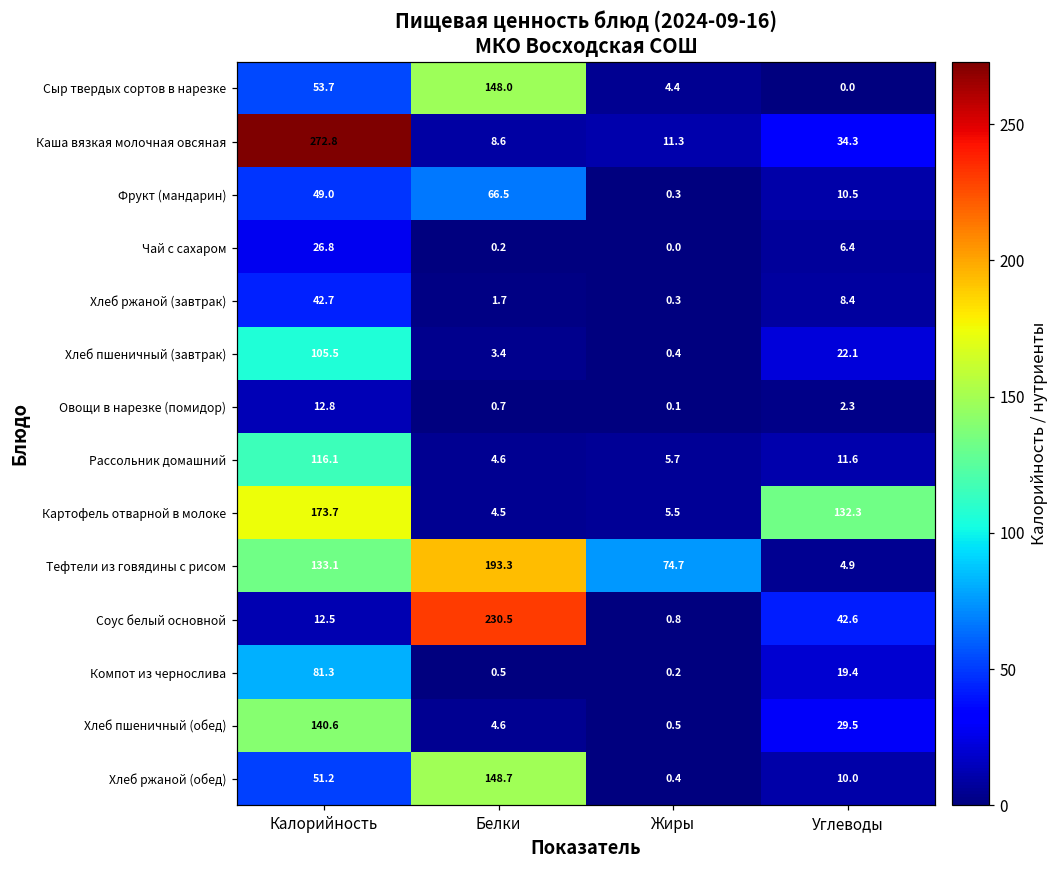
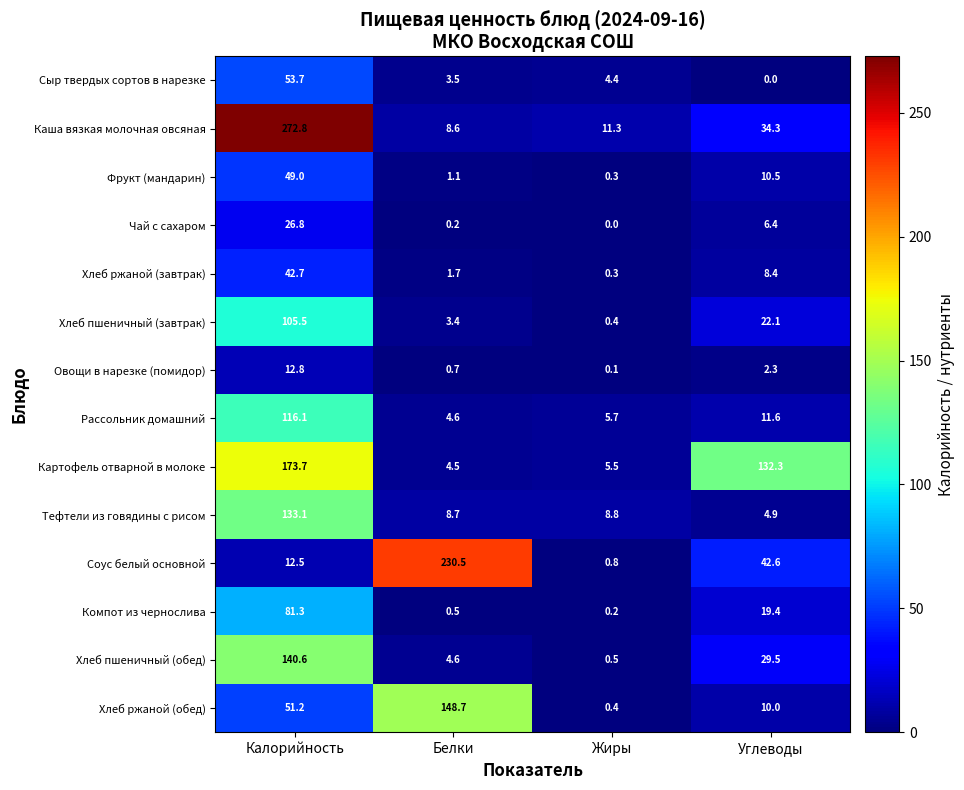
Сыр твердых сортов в нарезке, Белки: 148.0 -> 3.5
Фрукт (мандарин), Белки: 66.5 -> 1.1
Тефтели из говядины с рисом, Белки: 193.3 -> 8.7
Тефтели из говядины с рисом, Жиры: 74.7 -> 8.8
